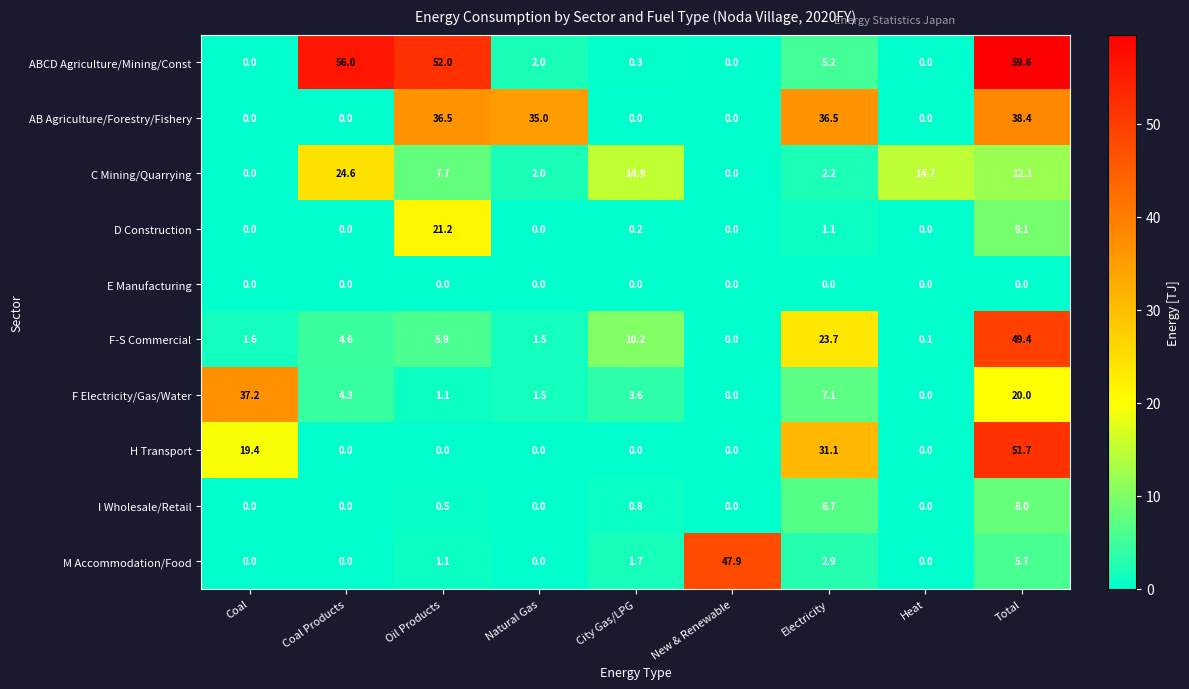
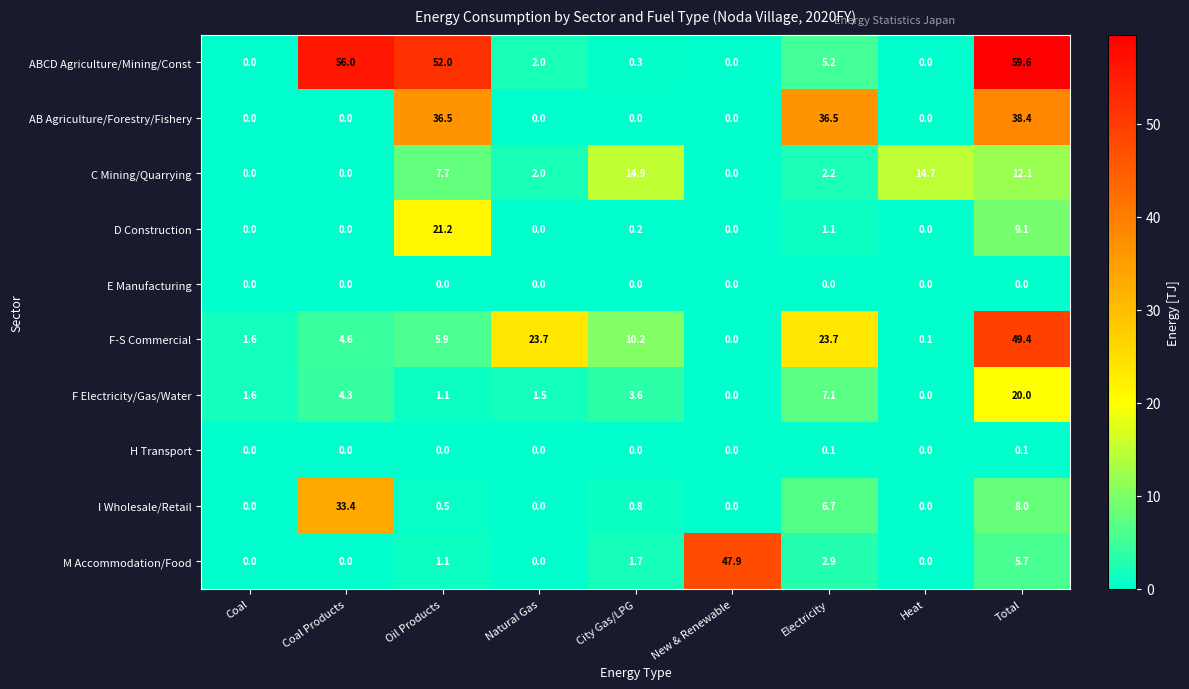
AB Agriculture/Forestry/Fishery, Natural Gas: 35.0 -> 0.0
C Mining/Quarrying, Coal Products: 24.6 -> 0.0
F-S Commercial, Natural Gas: 1.5 -> 23.7
F Electricity/Gas/Water, Coal: 37.2 -> 1.6
H Transport, Coal: 19.4 -> 0.0
H Transport, Electricity: 31.1 -> 0.1
H Transport, Total: 51.7 -> 0.1
I Wholesale/Retail, Coal Products: 0.0 -> 33.4
